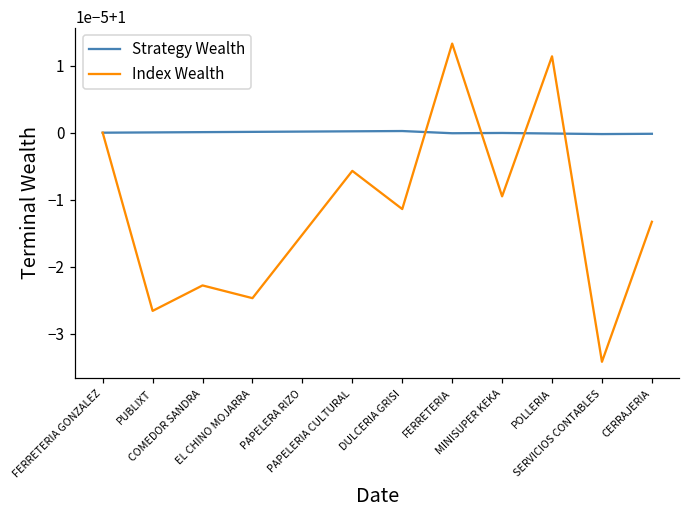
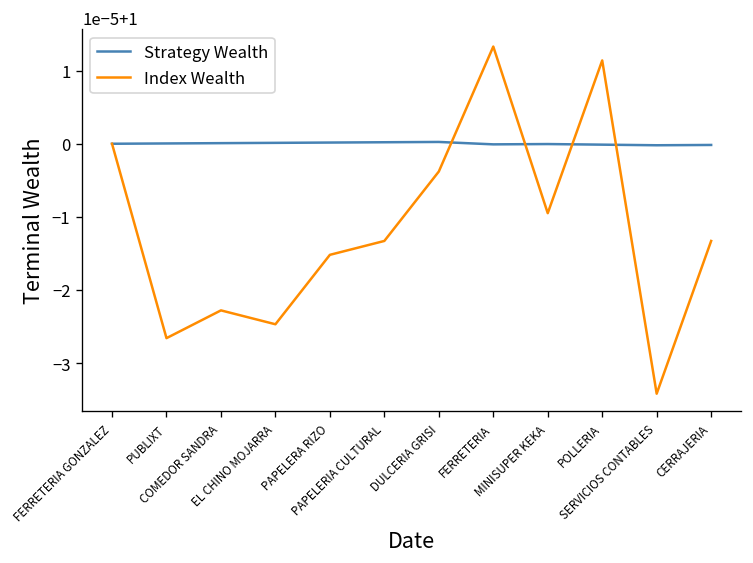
Index Wealth, PAPELERIA CULTURAL: 0.999994 -> 0.999987
Index Wealth, DULCERIA GRISI: 0.999989 -> 0.999996
